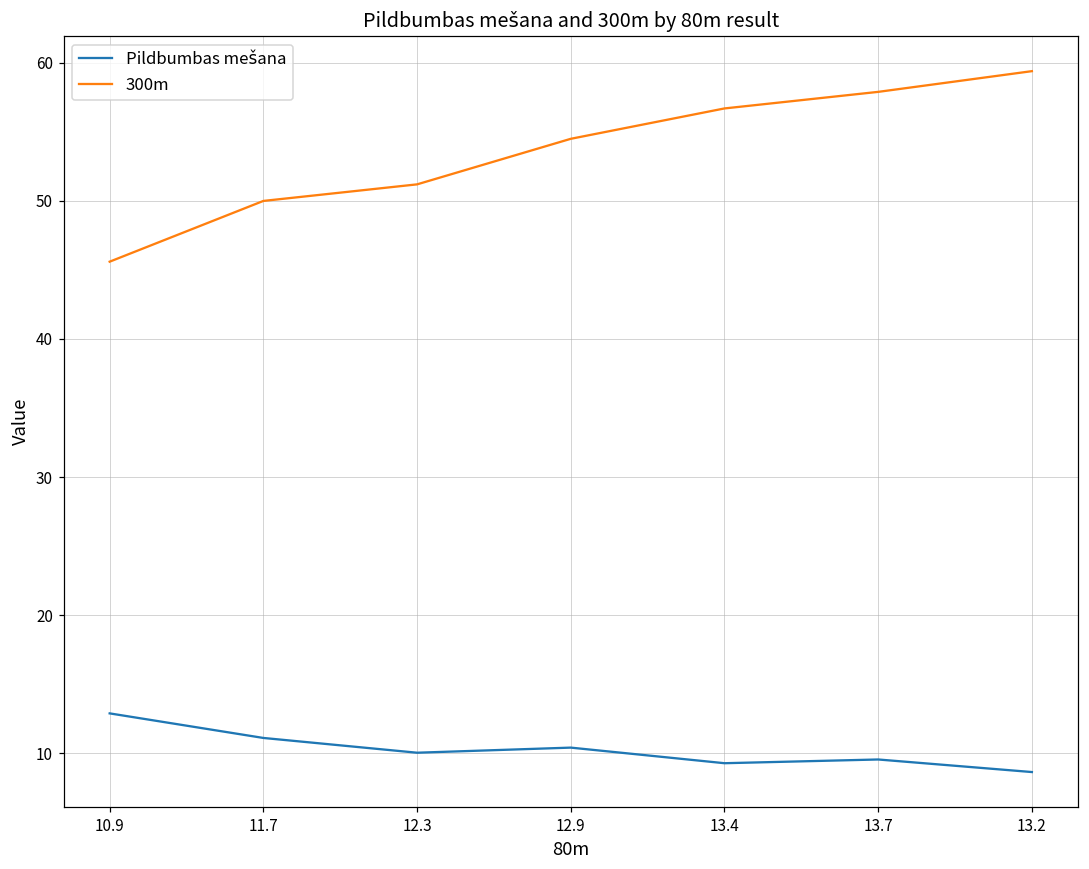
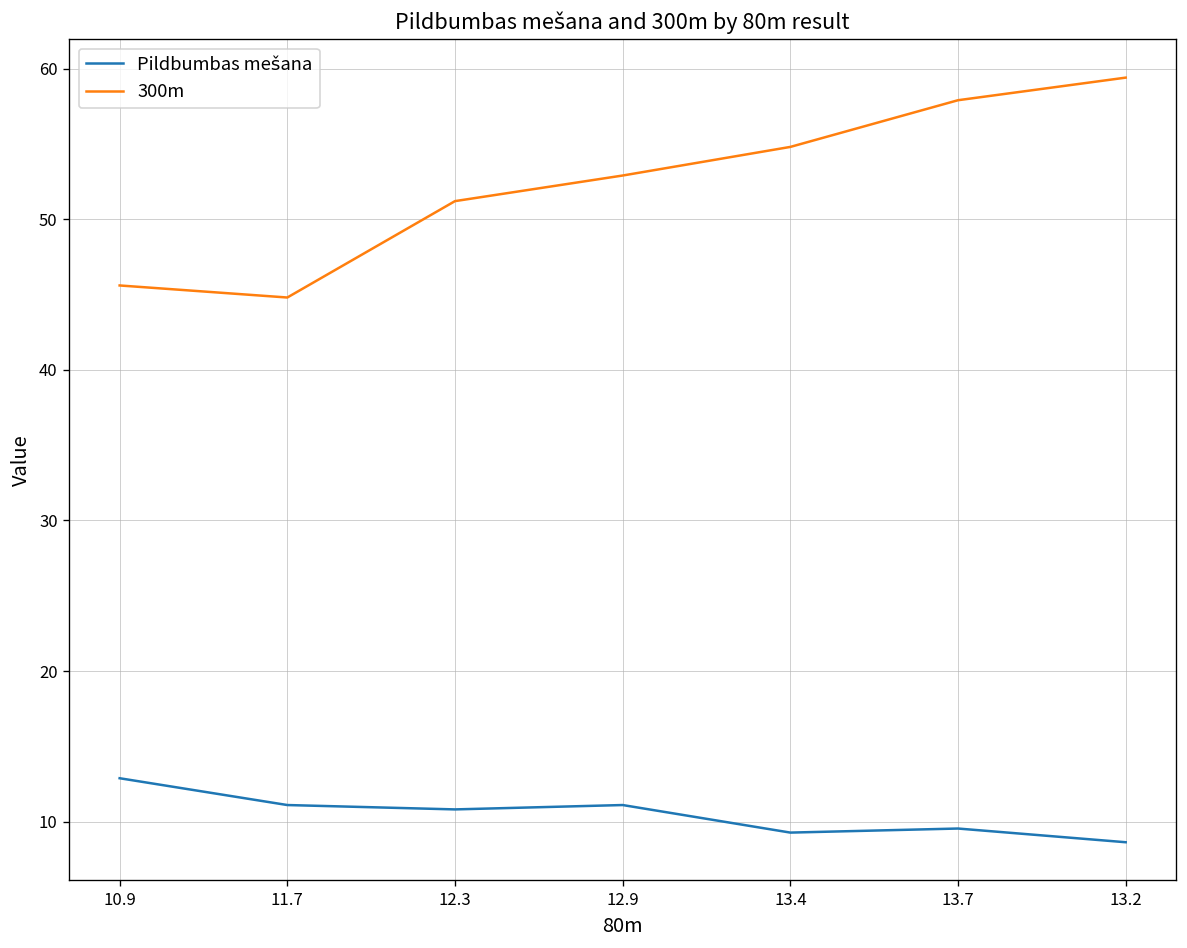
300m, 11.7: 50.0 -> 44.8
Pildbumbas mešana, 12.3: 10.0 -> 10.8
Pildbumbas mešana, 12.9: 10.4 -> 11.1
300m, 12.9: 54.5 -> 52.9
300m, 13.4: 56.7 -> 54.8
